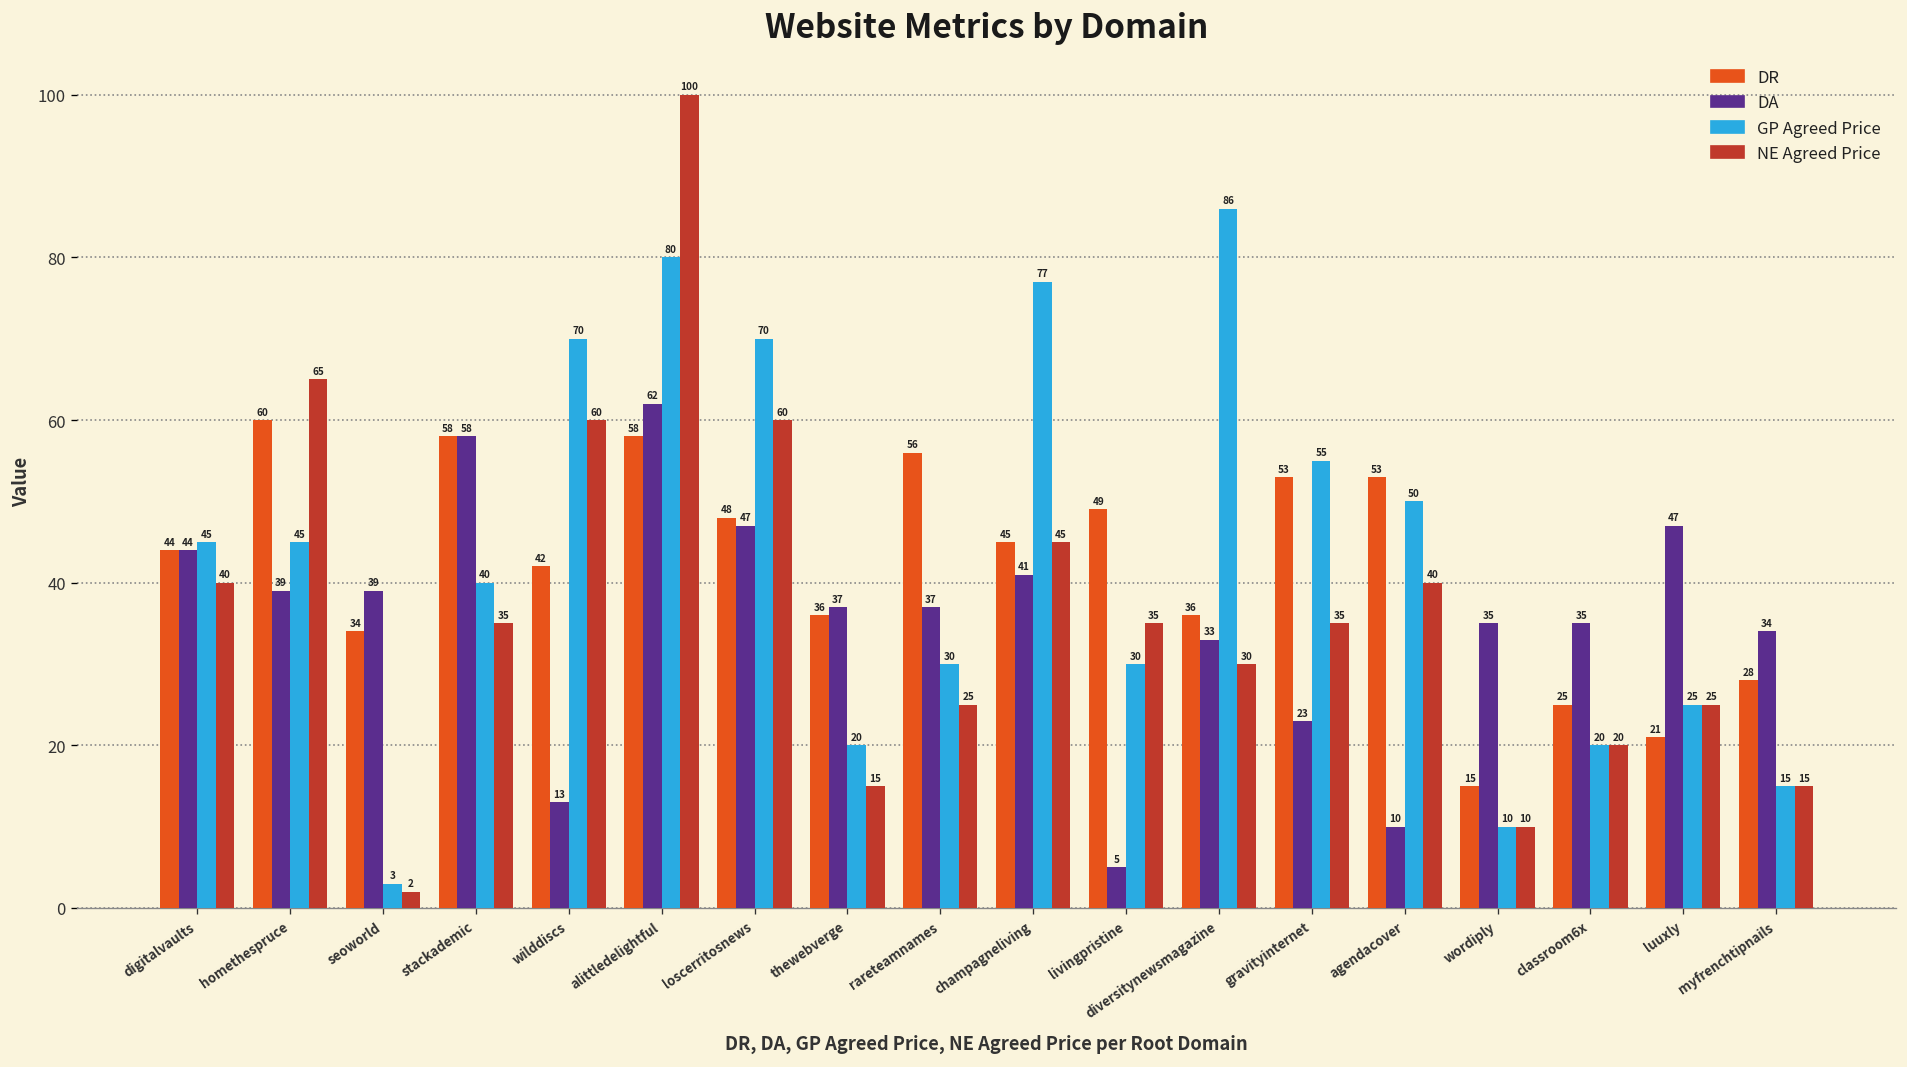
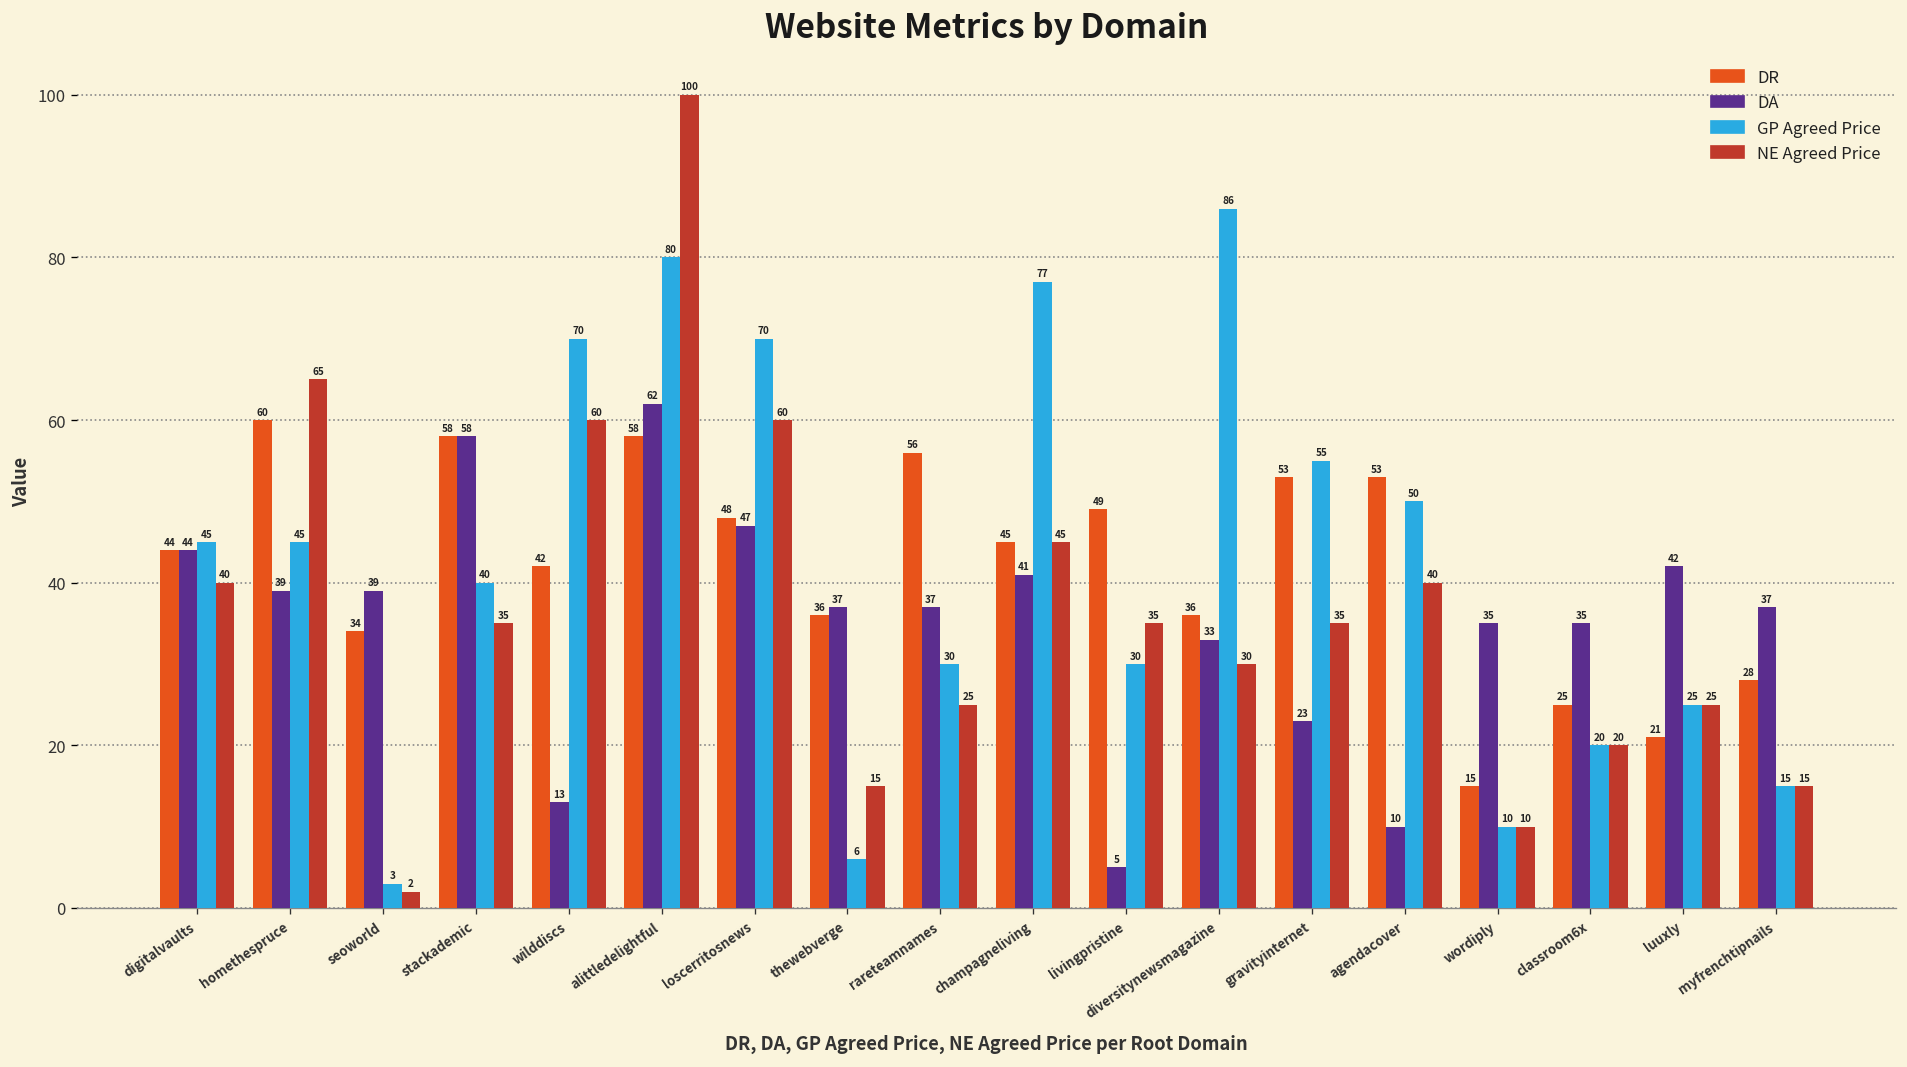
GP Agreed Price, thewebverge: 20 -> 6
DA, luuxly: 47 -> 42
DA, myfrenchtipnails: 34 -> 37
